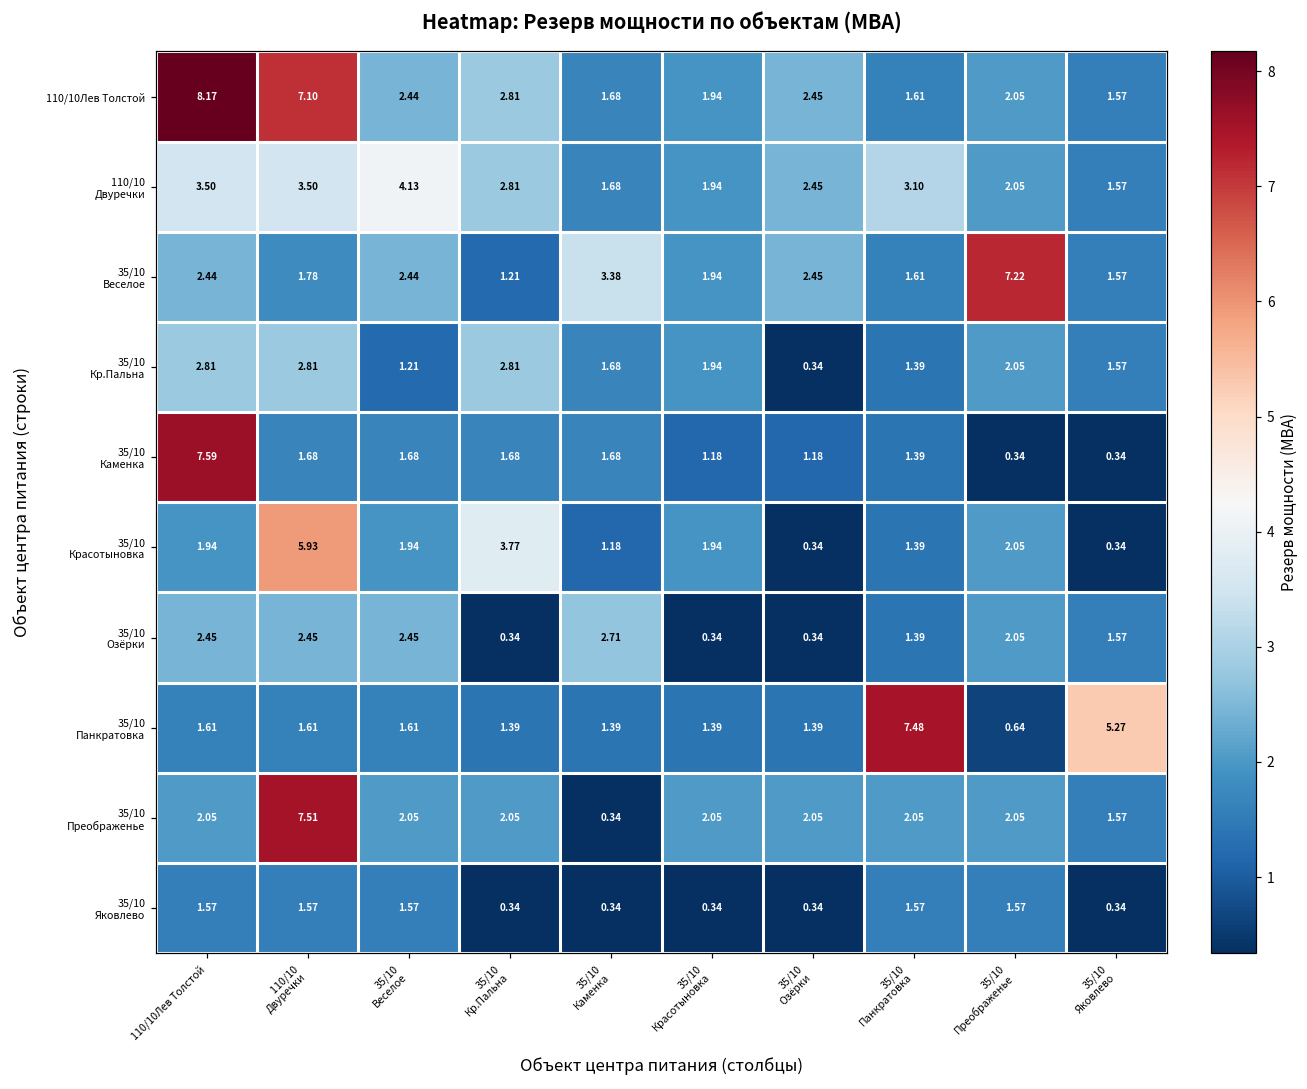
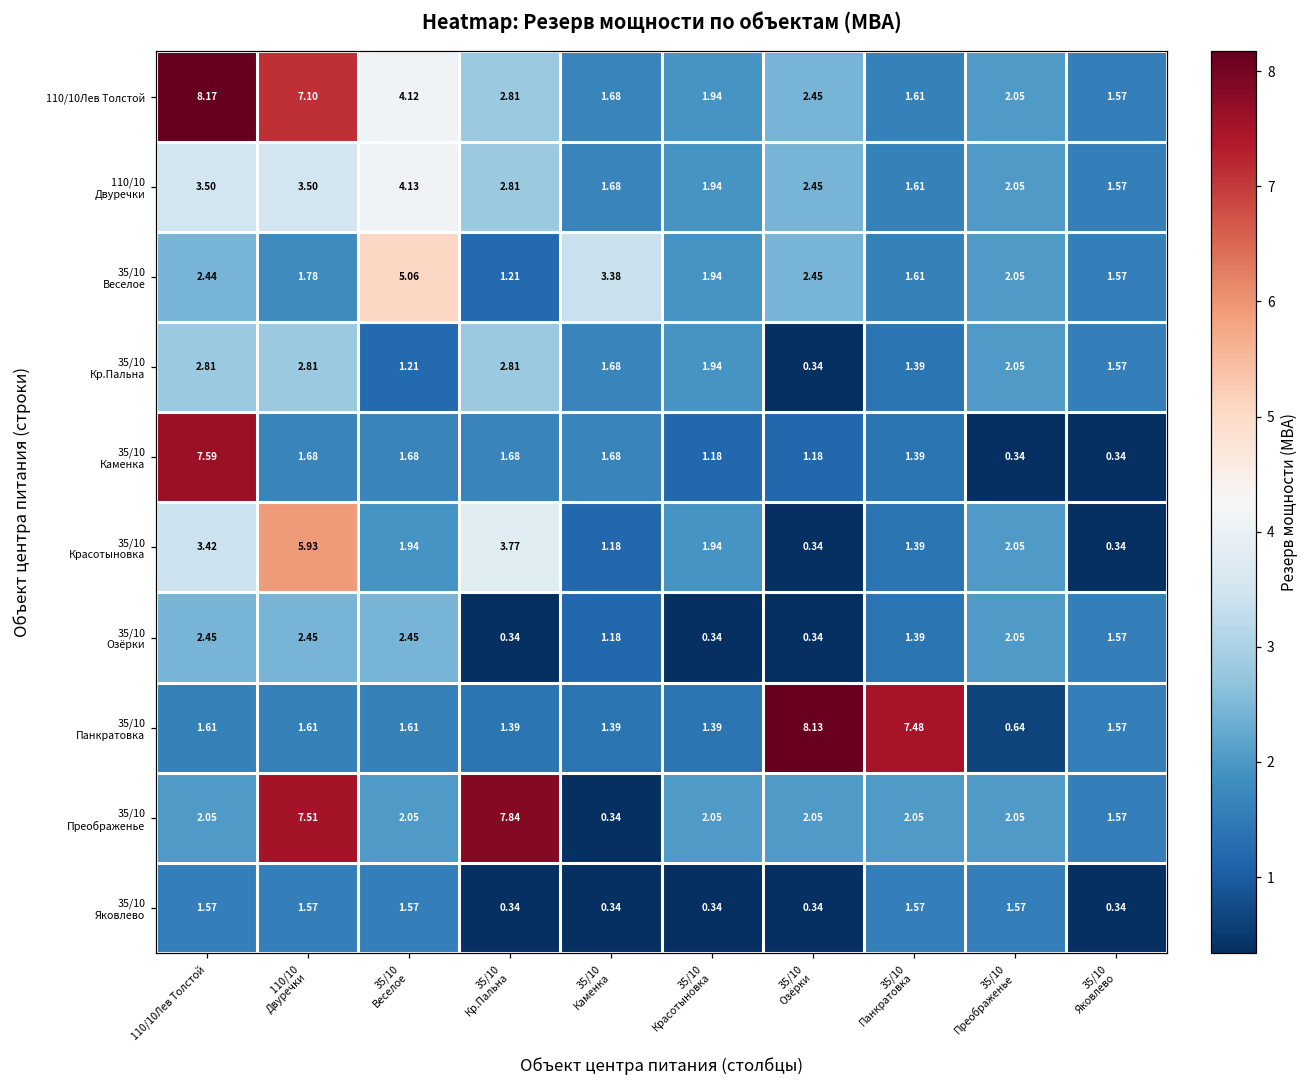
110/10Лев Толстой, 35/10 Веселое: 2.44 -> 4.12
110/10 Двуречки, 35/10 Панкратовка: 3.10 -> 1.61
35/10 Веселое, 35/10 Веселое: 2.44 -> 5.06
35/10 Веселое, 35/10 Преображенье: 7.22 -> 2.05
35/10 Красотыновка, 110/10Лев Толстой: 1.94 -> 3.42
35/10 Озёрки, 35/10 Каменка: 2.71 -> 1.18
35/10 Панкратовка, 35/10 Озёрки: 1.39 -> 8.13
35/10 Панкратовка, 35/10 Яковлево: 5.27 -> 1.57
35/10 Преображенье, 35/10 Кр.Пальна: 2.05 -> 7.84
